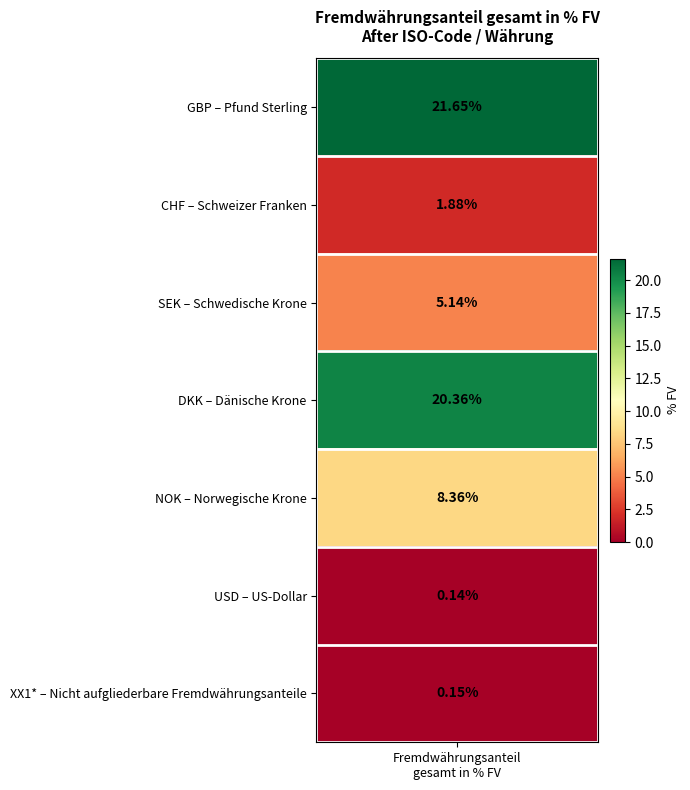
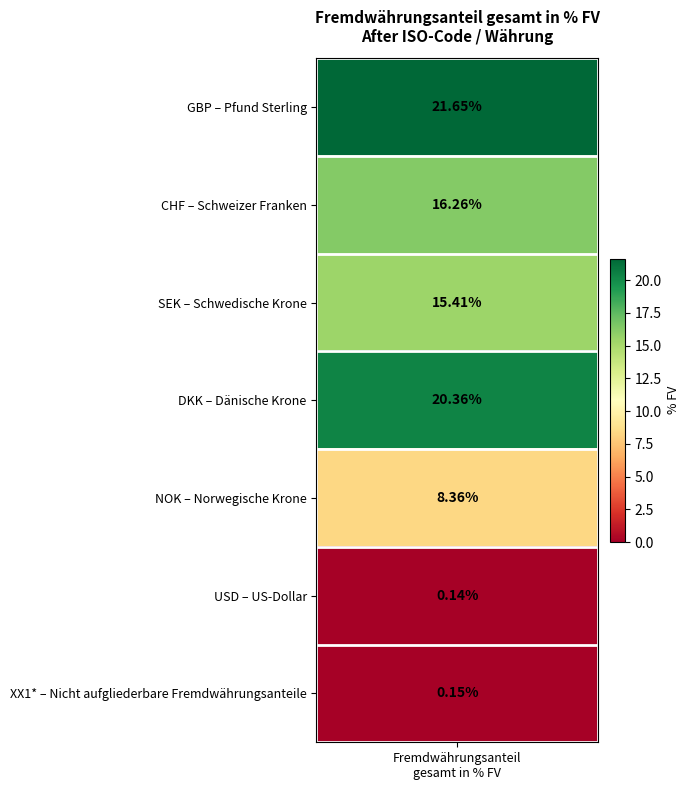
CHF – Schweizer Franken, Fremdwährungsanteil gesamt in % FV: 1.88% -> 16.26%
SEK – Schwedische Krone, Fremdwährungsanteil gesamt in % FV: 5.14% -> 15.41%
